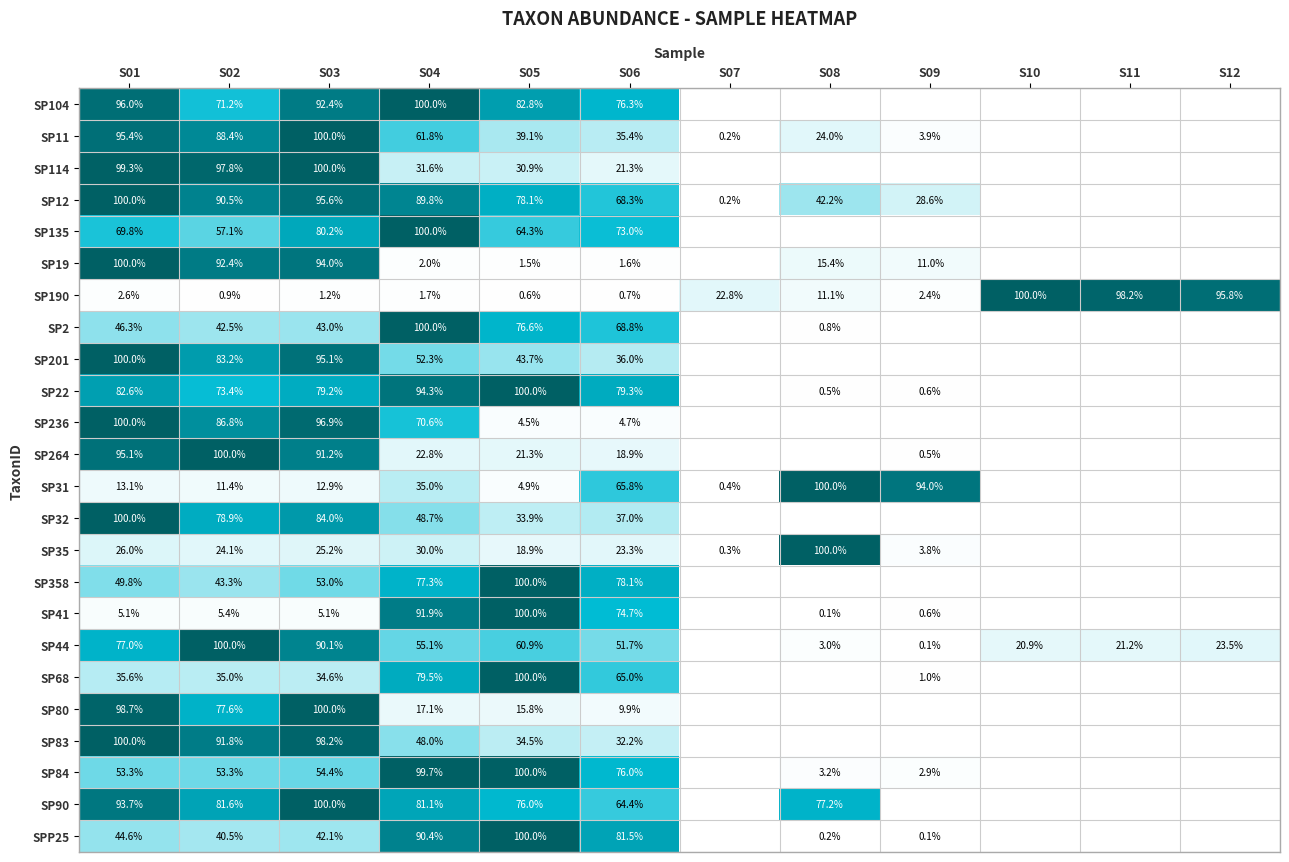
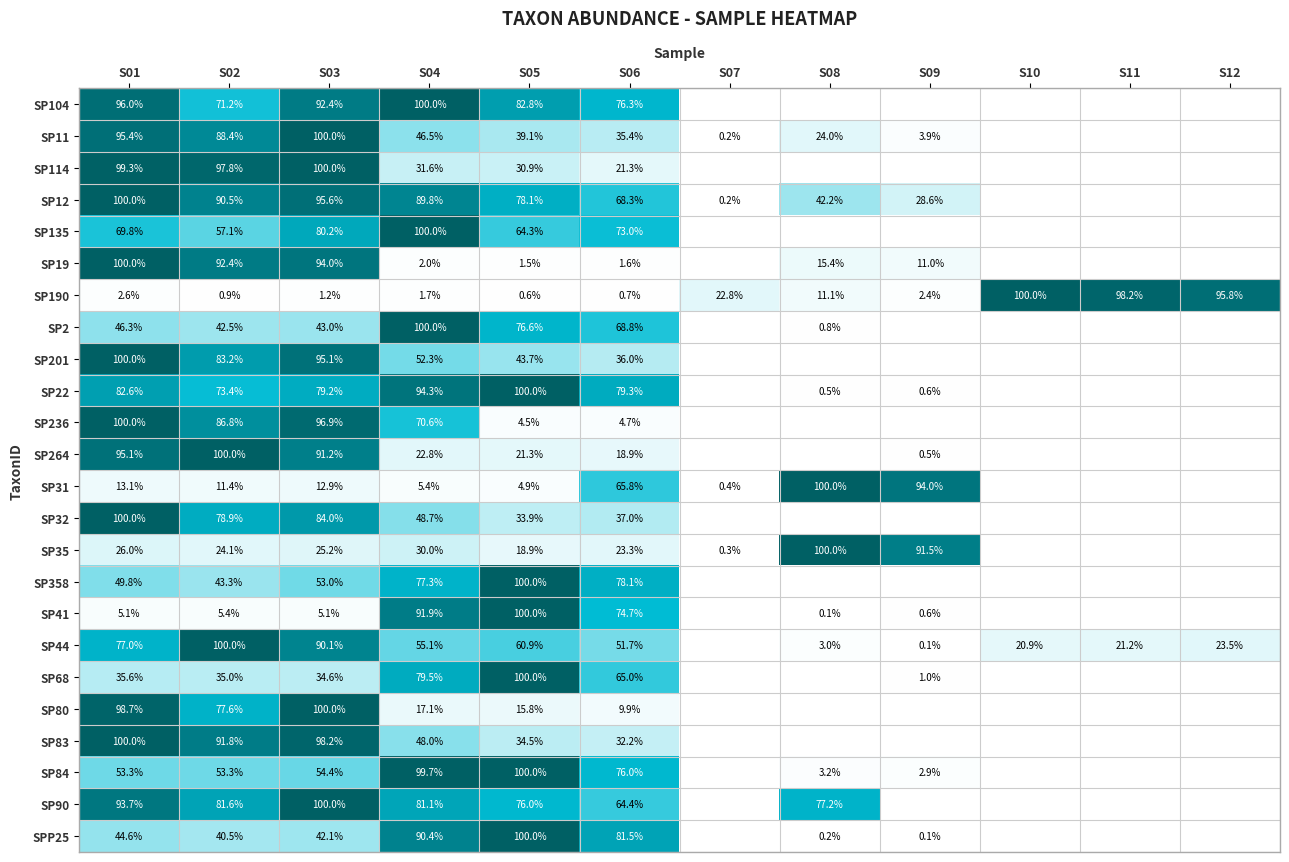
SP11, S04: 61.8% -> 46.5%
SP31, S04: 35.0% -> 5.4%
SP35, S09: 3.8% -> 91.5%
